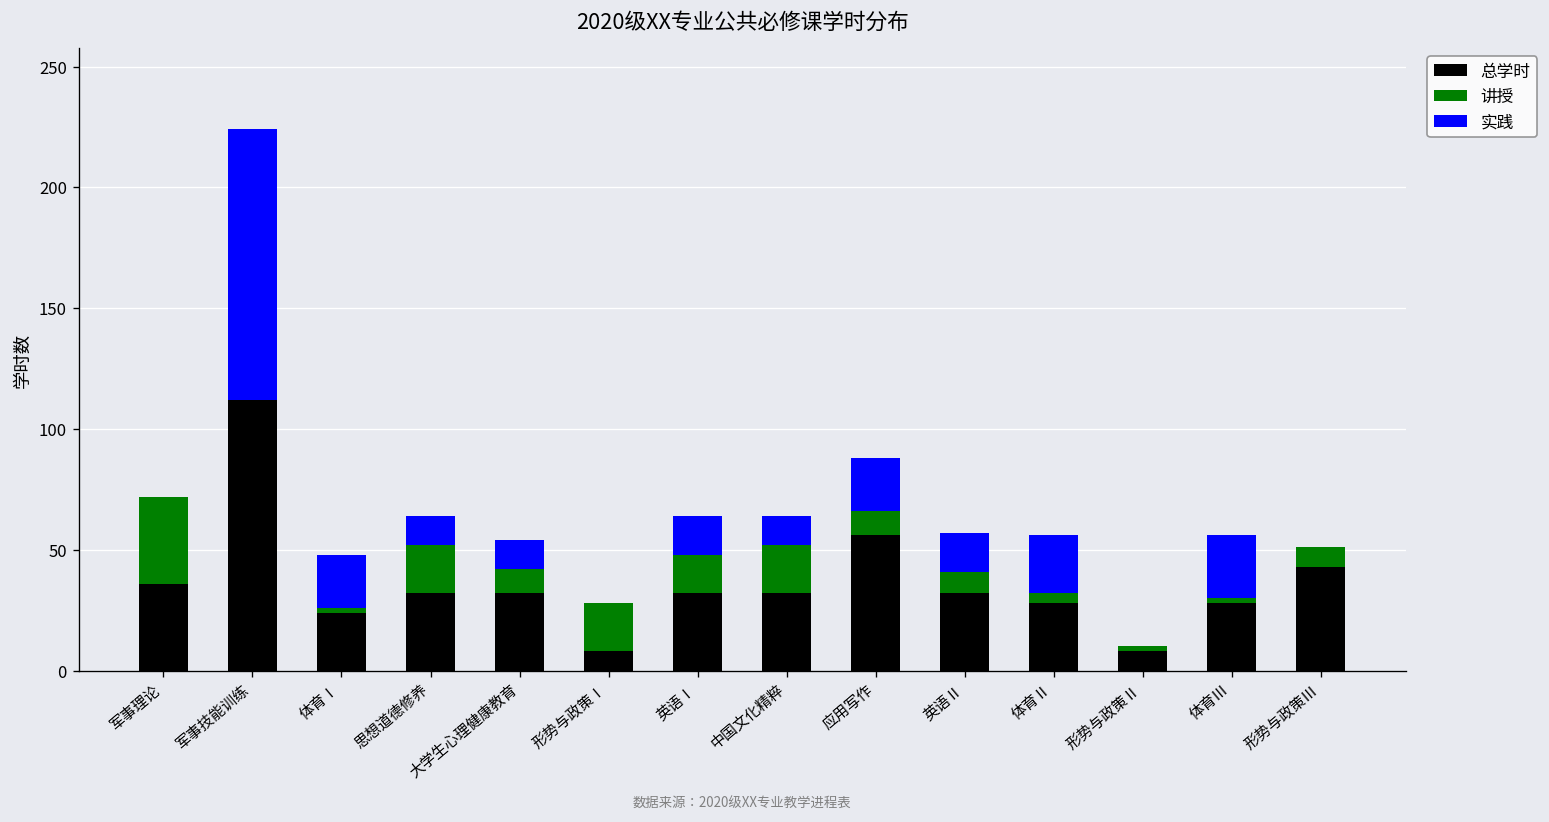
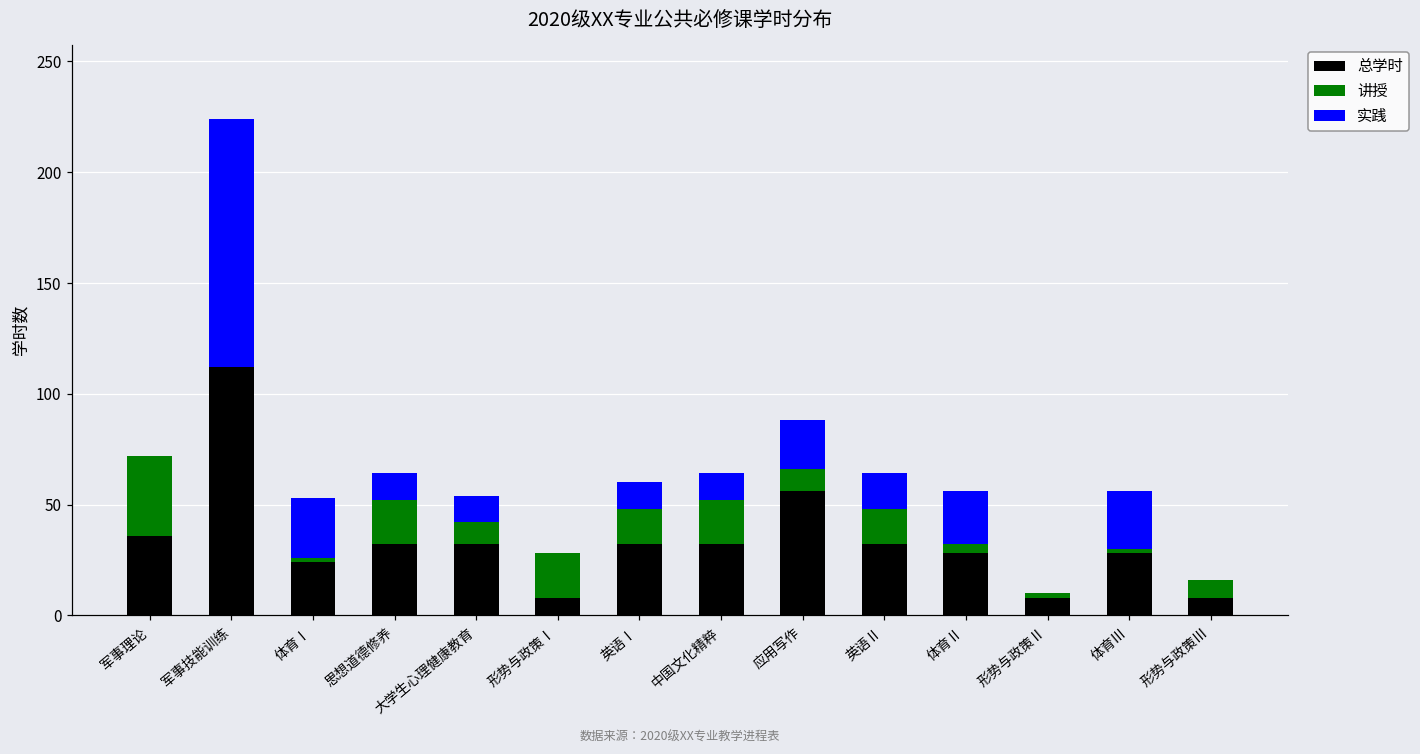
实践, 体育Ⅰ: 22 -> 27
实践, 英语Ⅰ: 16 -> 12
讲授, 英语Ⅱ: 9 -> 16
总学时, 形势与政策Ⅲ: 43 -> 8
